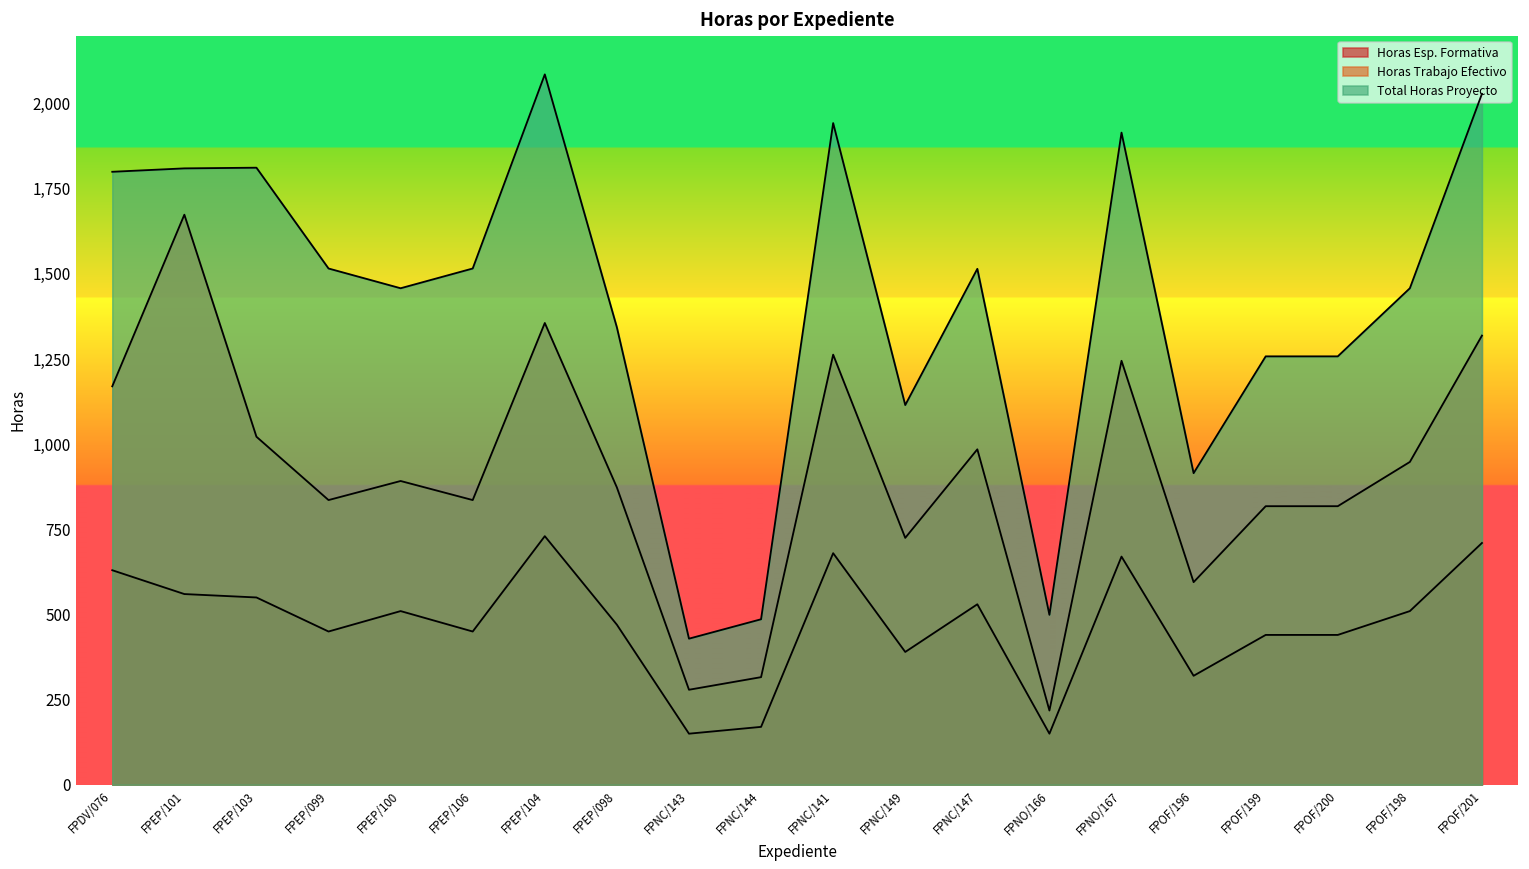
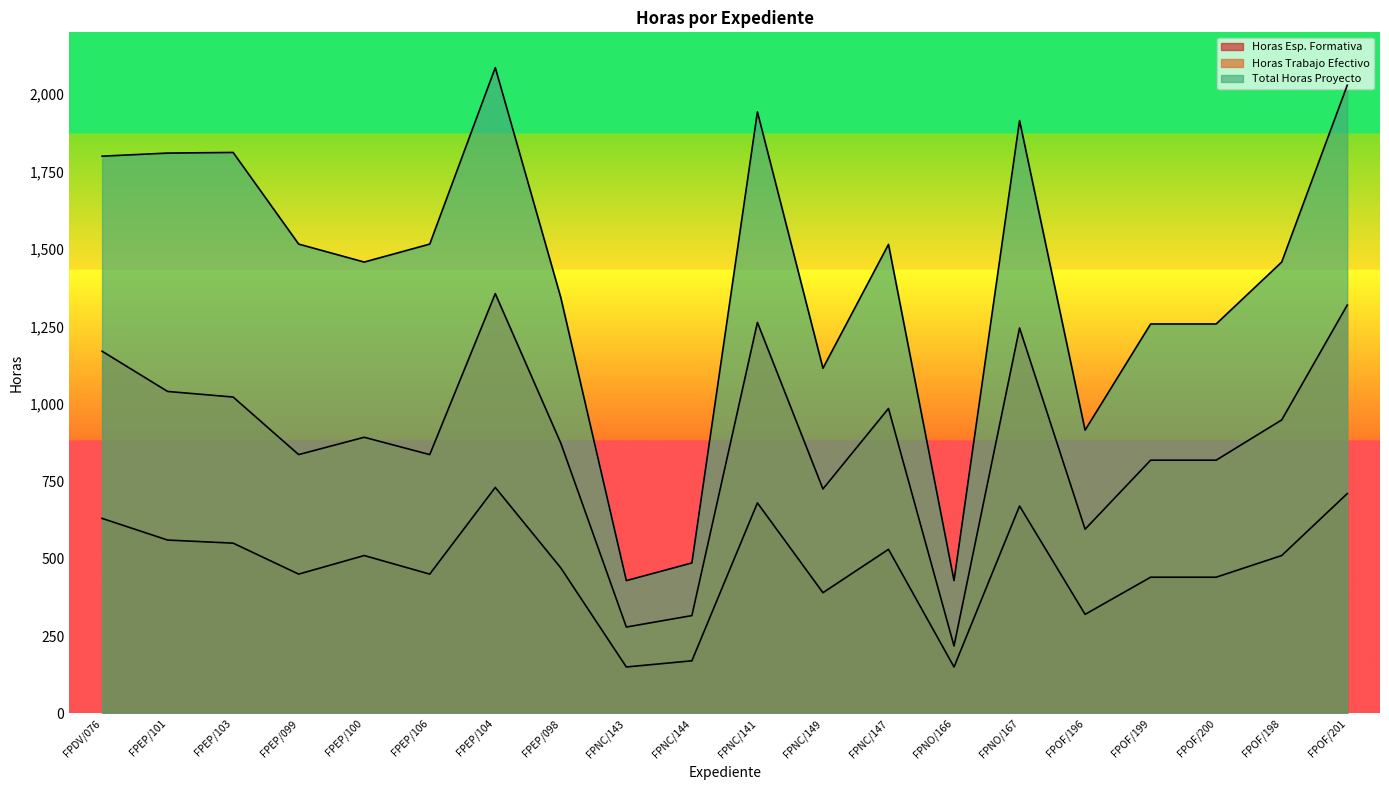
Horas Trabajo Efectivo, FPEP/101: 1,670 -> 1,040
Total Horas Proyecto, FPNO/166: 500 -> 430
